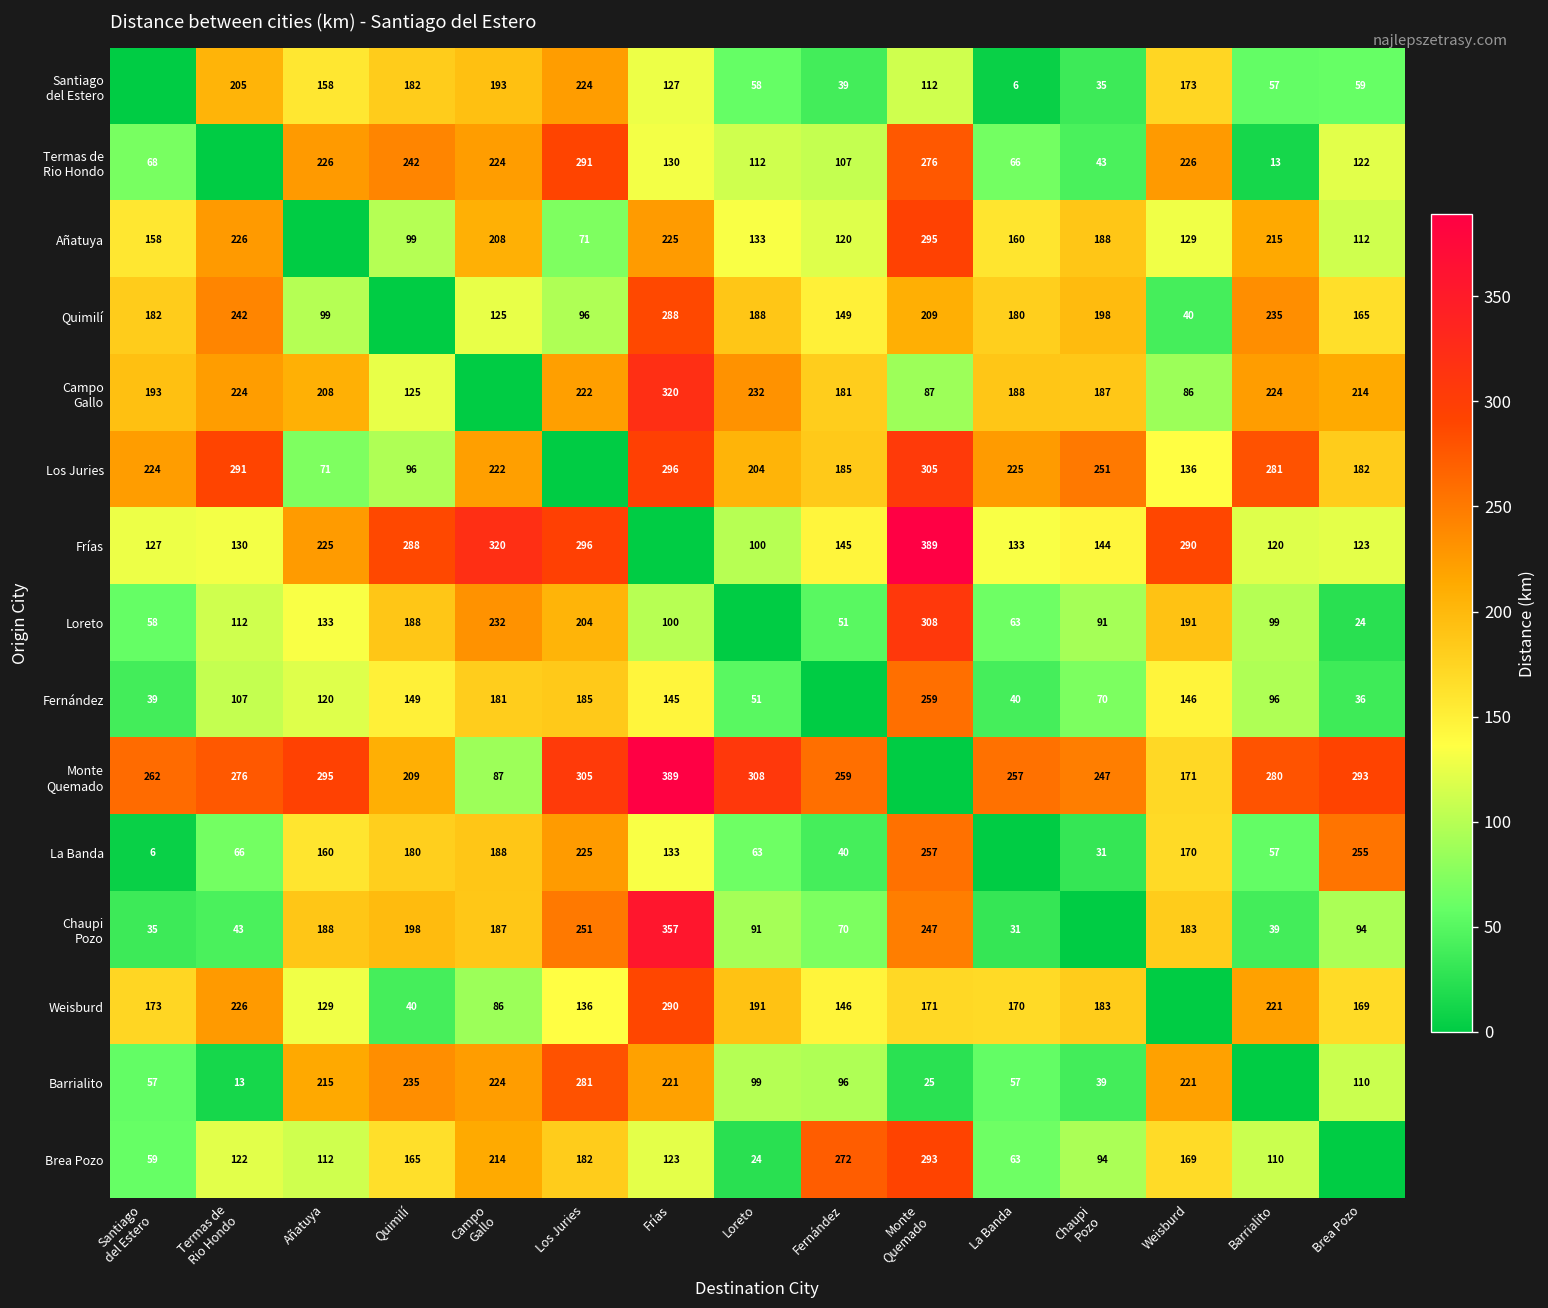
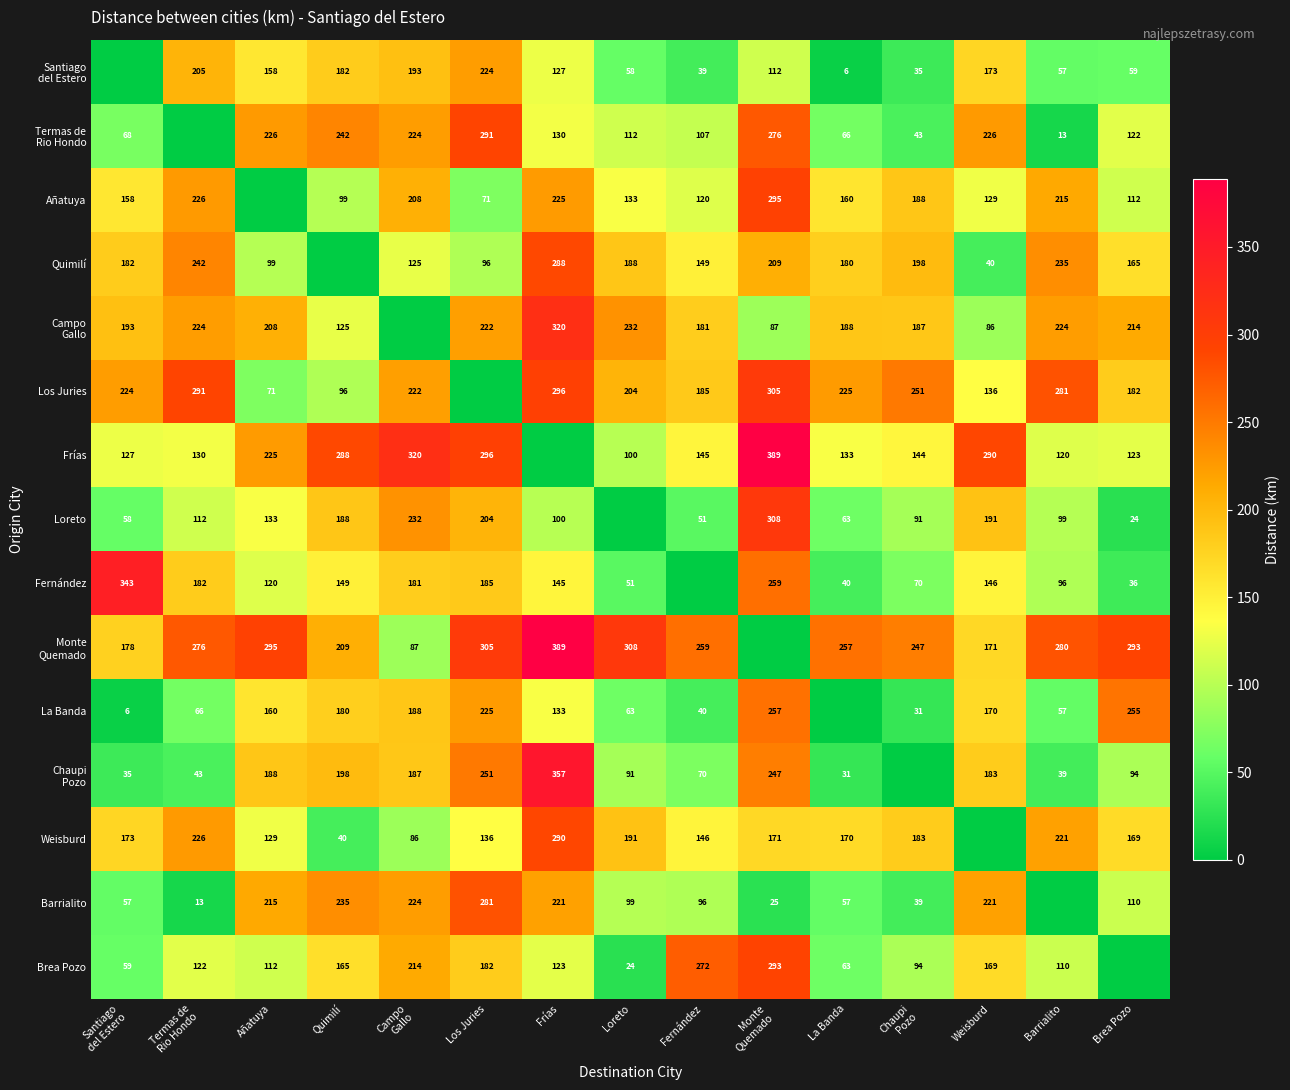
Fernández, Santiago del Estero: 39 -> 343
Fernández, Termas de Rio Hondo: 107 -> 182
Monte Quemado, Santiago del Estero: 262 -> 178
